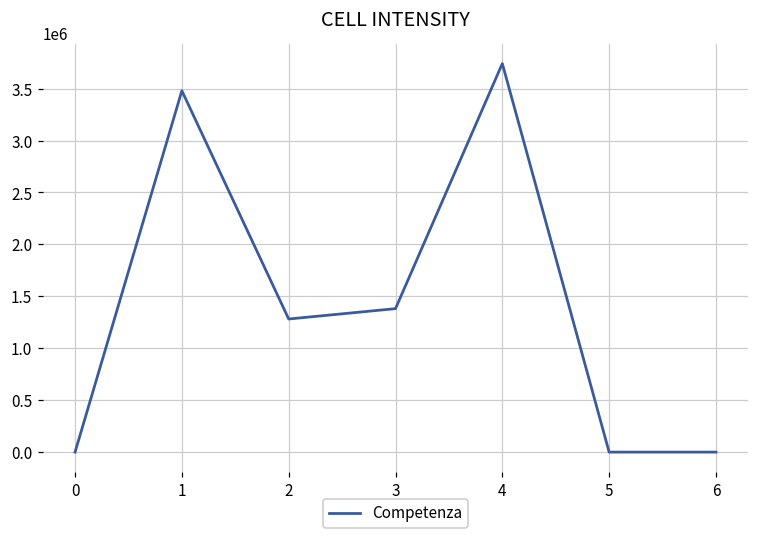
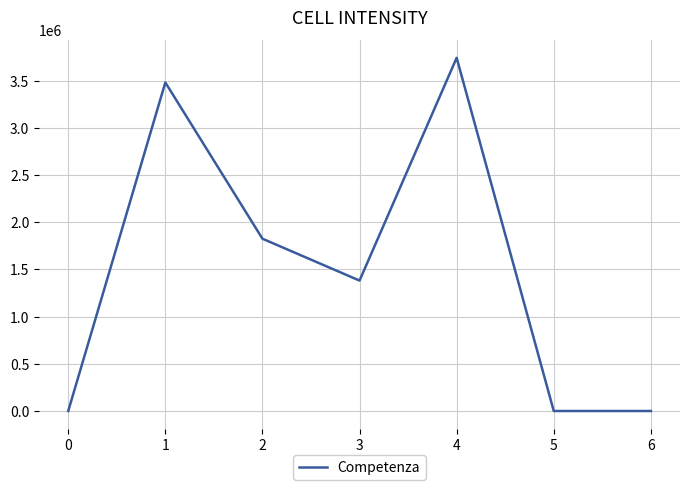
2: 1300000 -> 1800000
